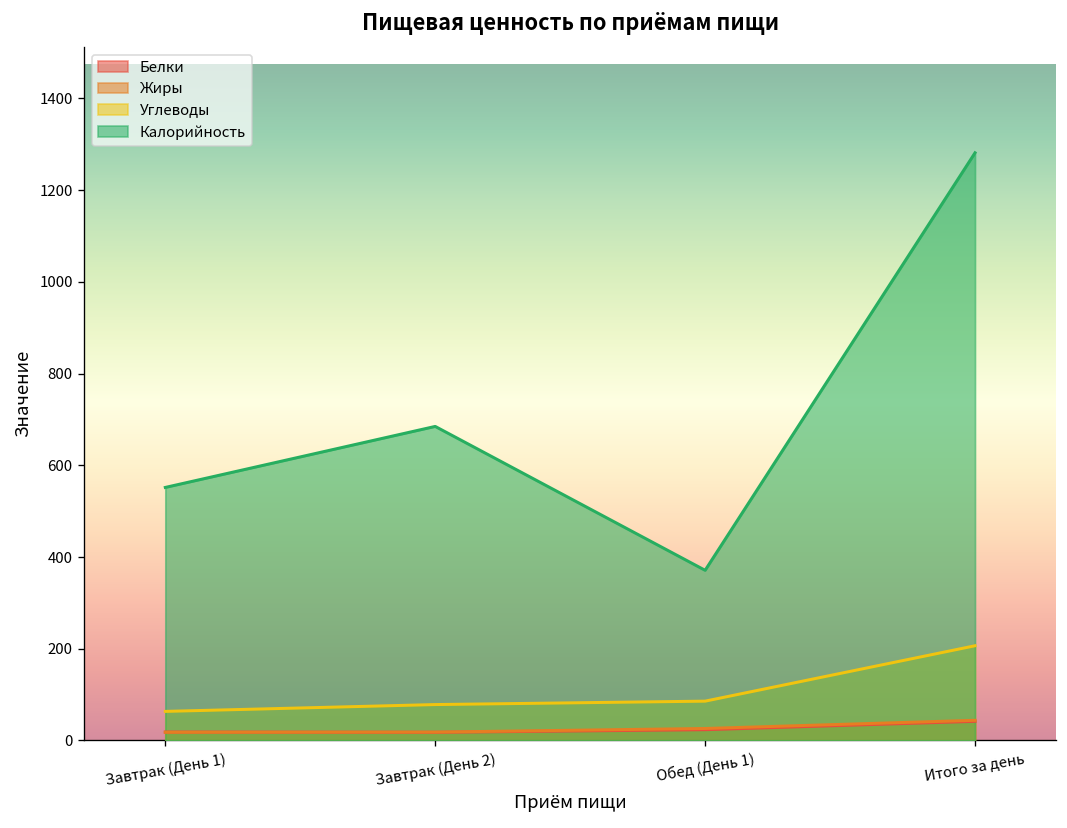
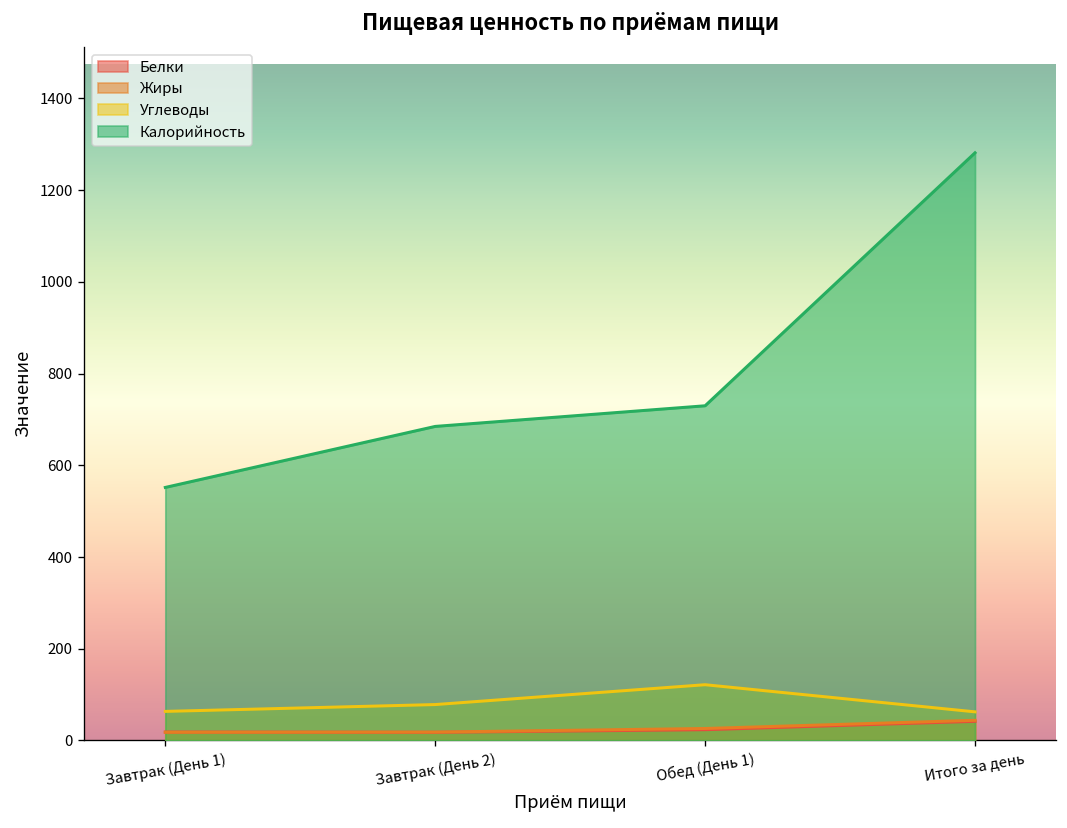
Углеводы, Обед (День 1): 90 -> 120
Калорийность, Обед (День 1): 370 -> 730
Углеводы, Итого за день: 210 -> 60
